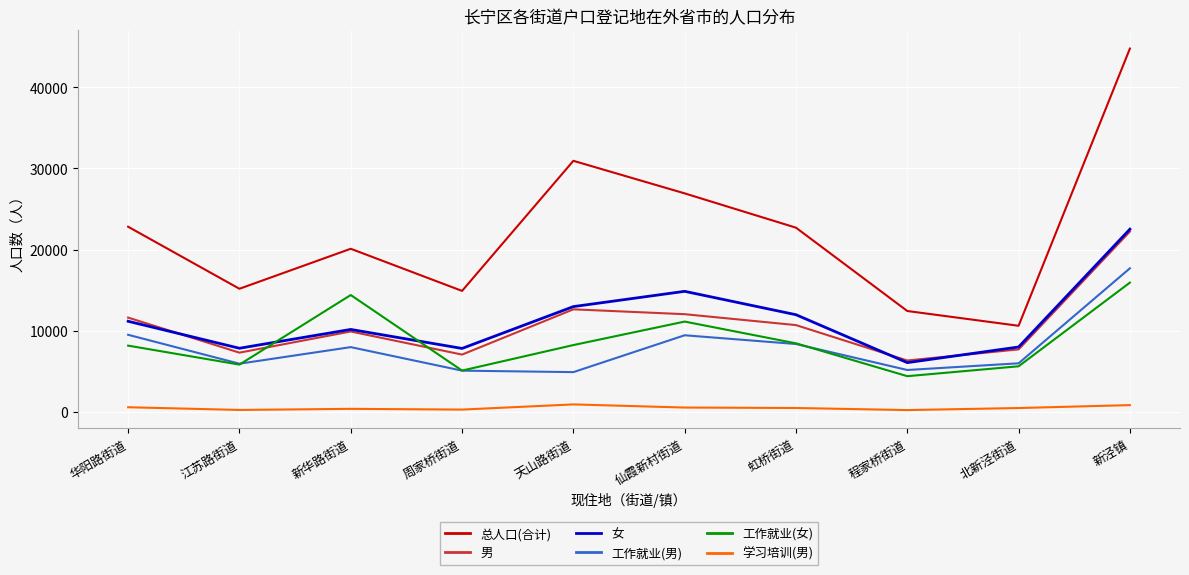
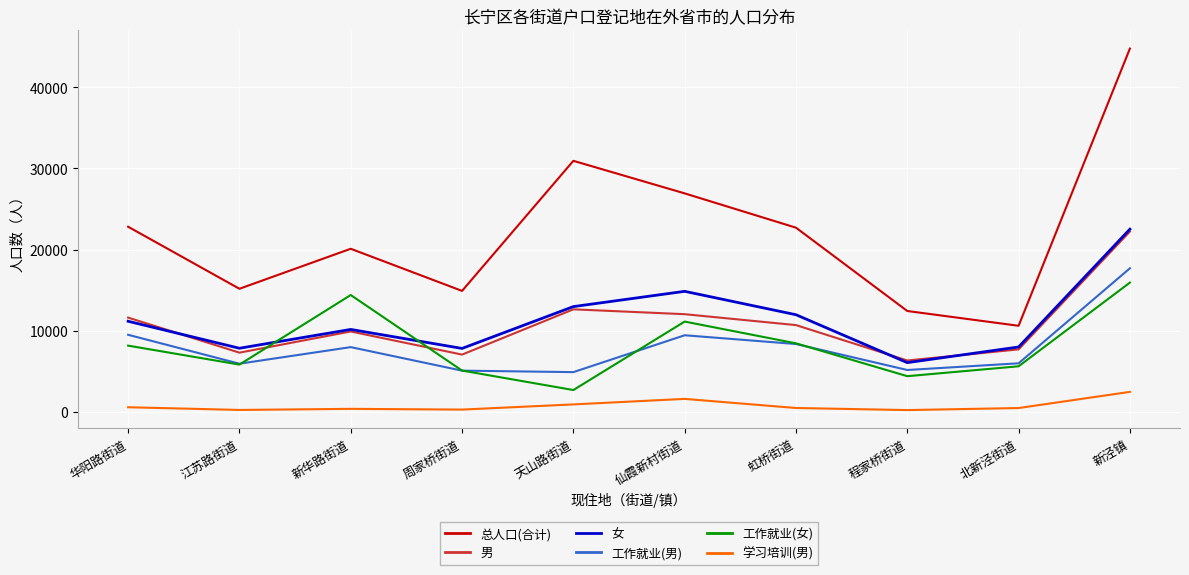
工作就业(女), 天山路街道: 8000 -> 3000
学习培训(男), 仙霞新村街道: 1000 -> 2000
学习培训(男), 新泾镇: 1000 -> 2000
